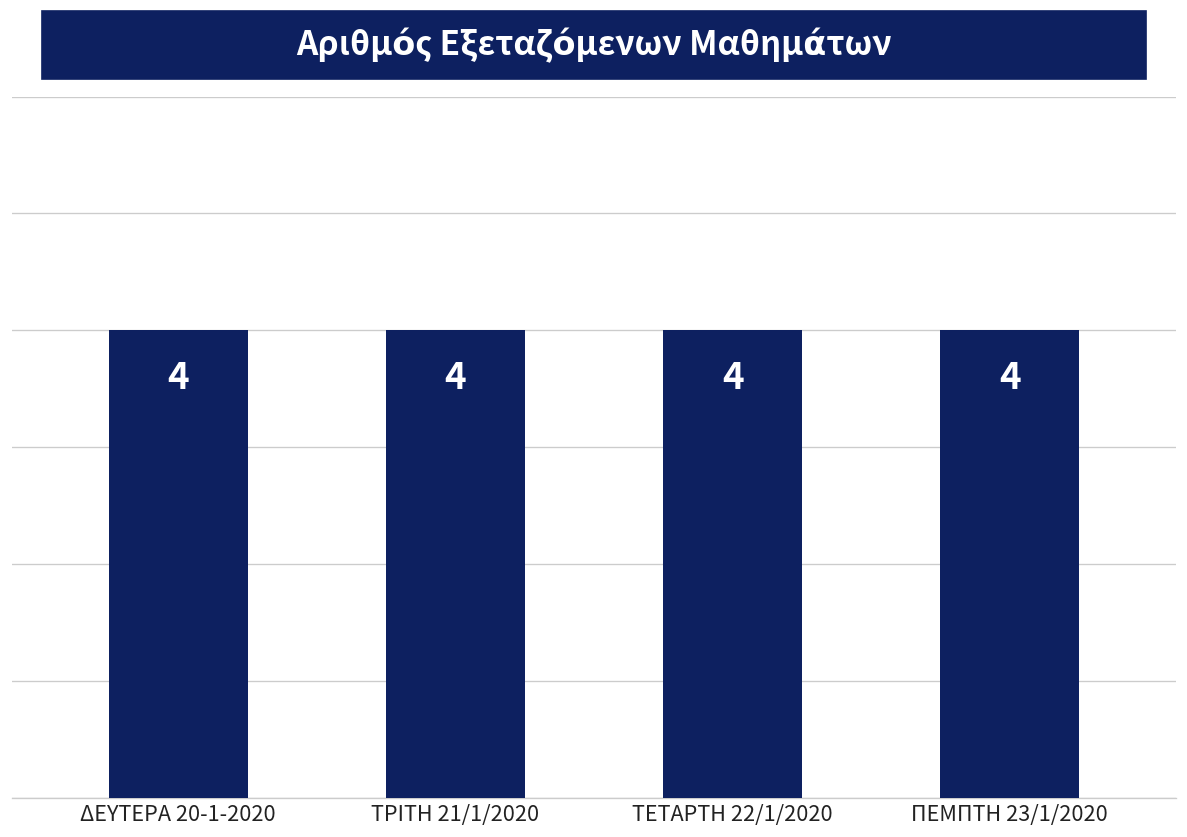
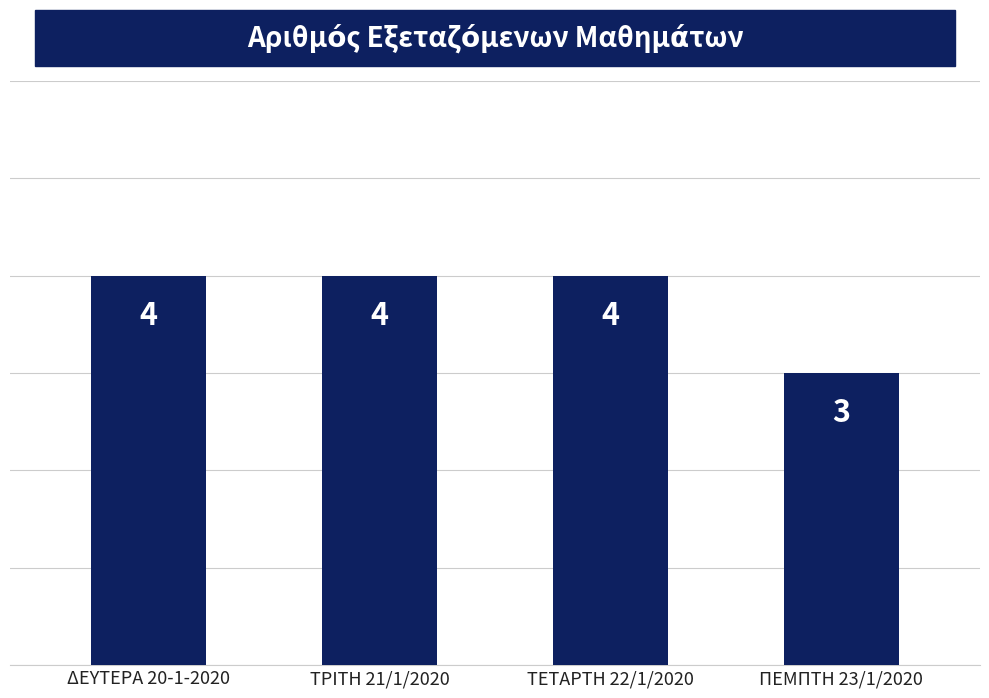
ΠΕΜΠΤΗ 23/1/2020: 4 -> 3
